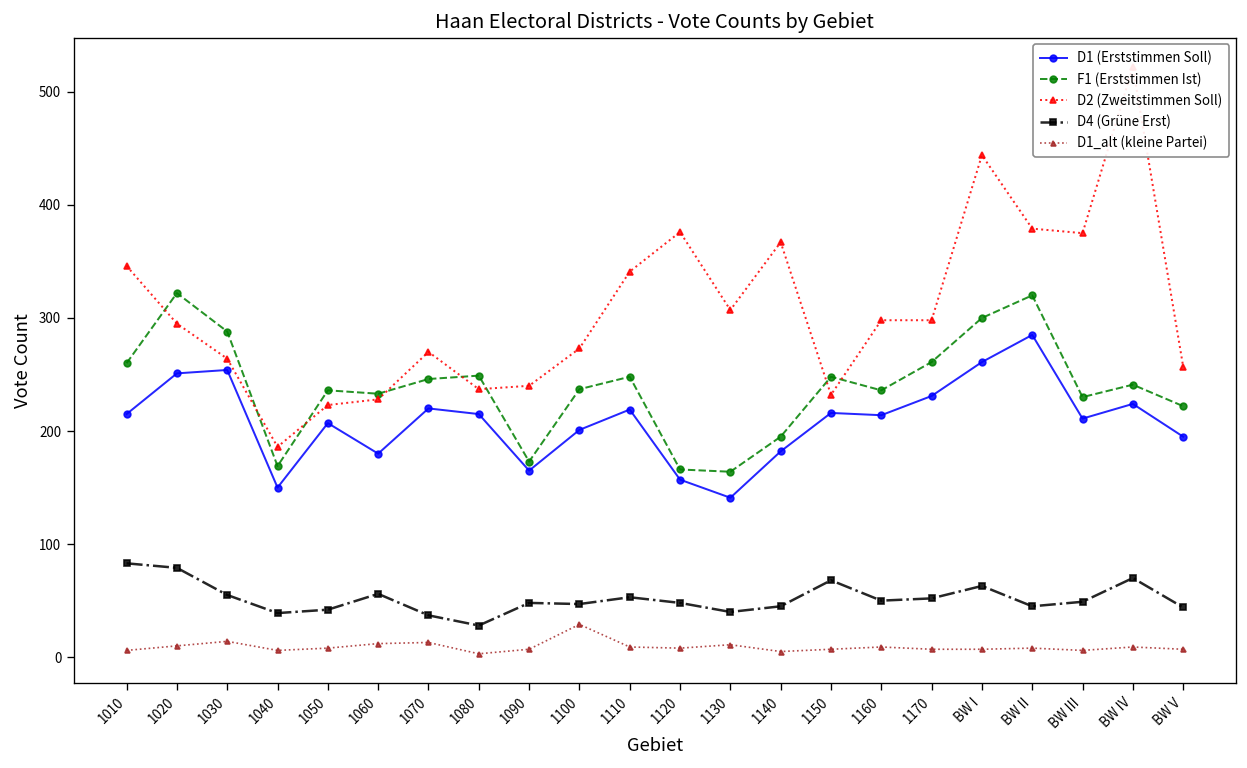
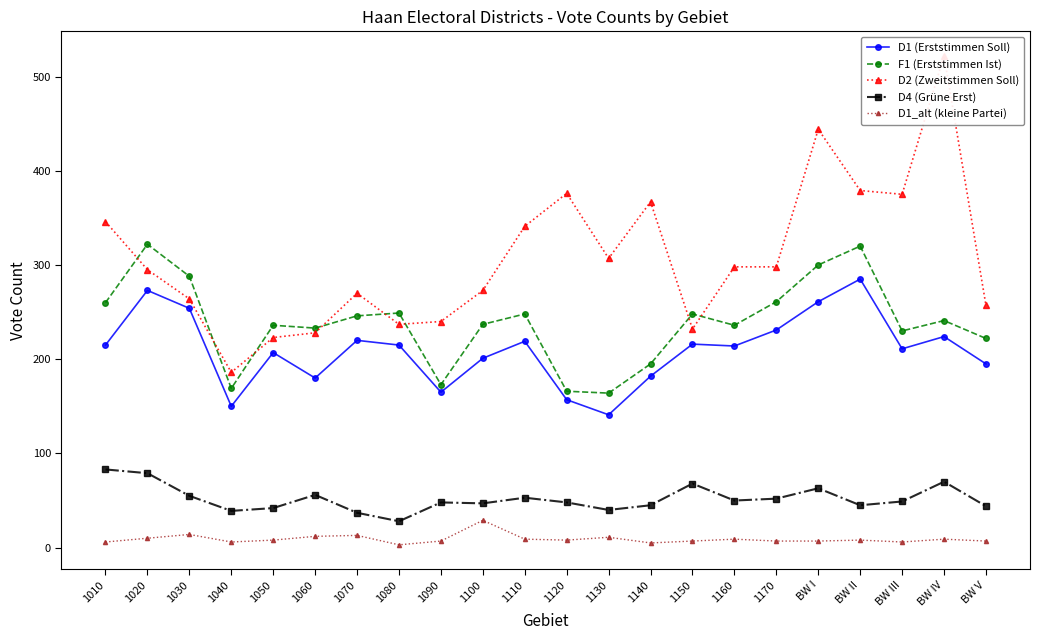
D1 (Erststimmen Soll), 1020: 250 -> 270
